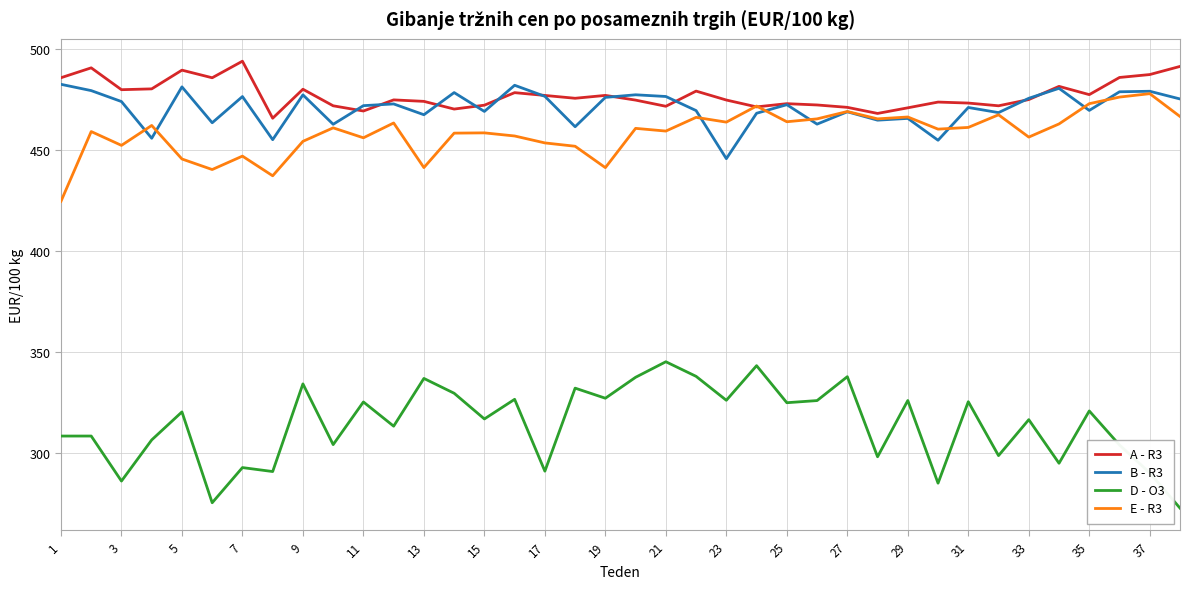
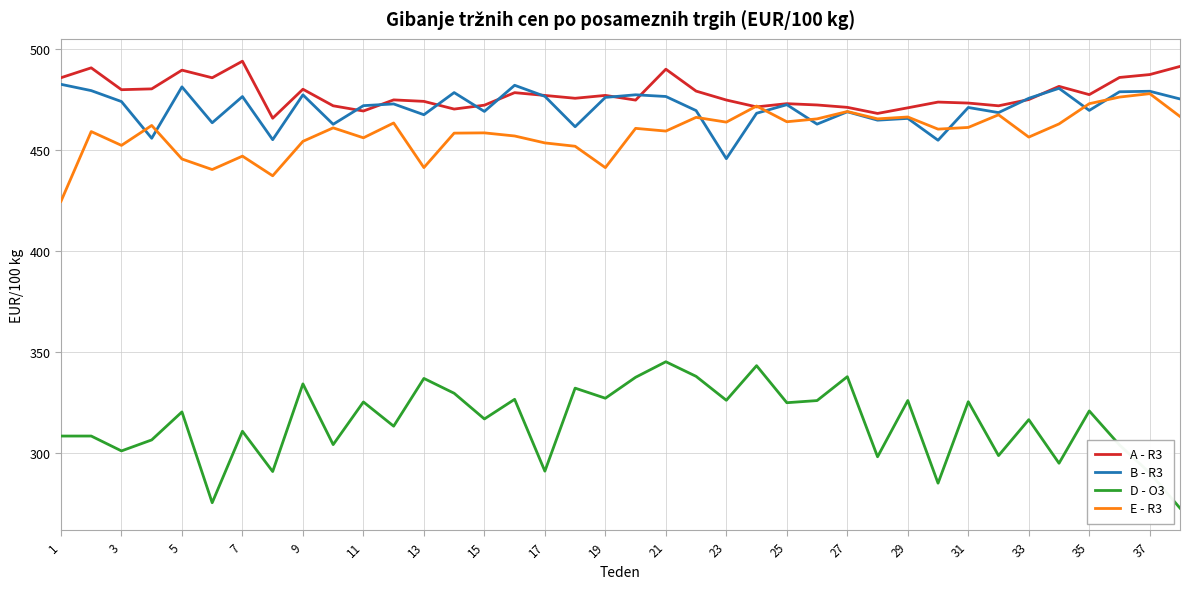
D - O3, 3: 286 -> 301
D - O3, 7: 293 -> 311
A - R3, 21: 471 -> 490
